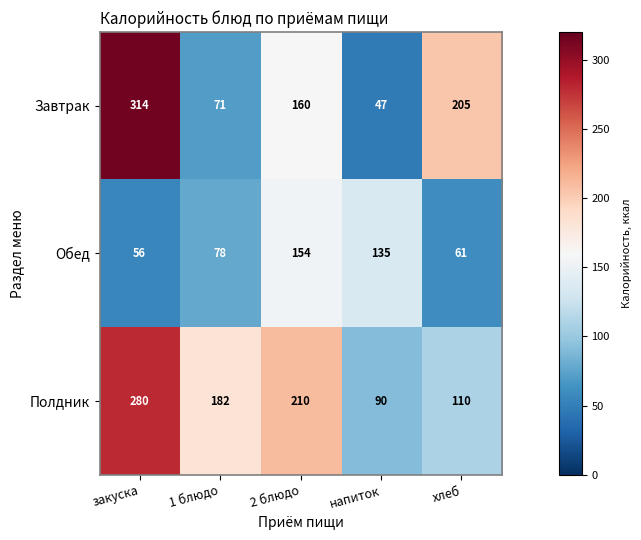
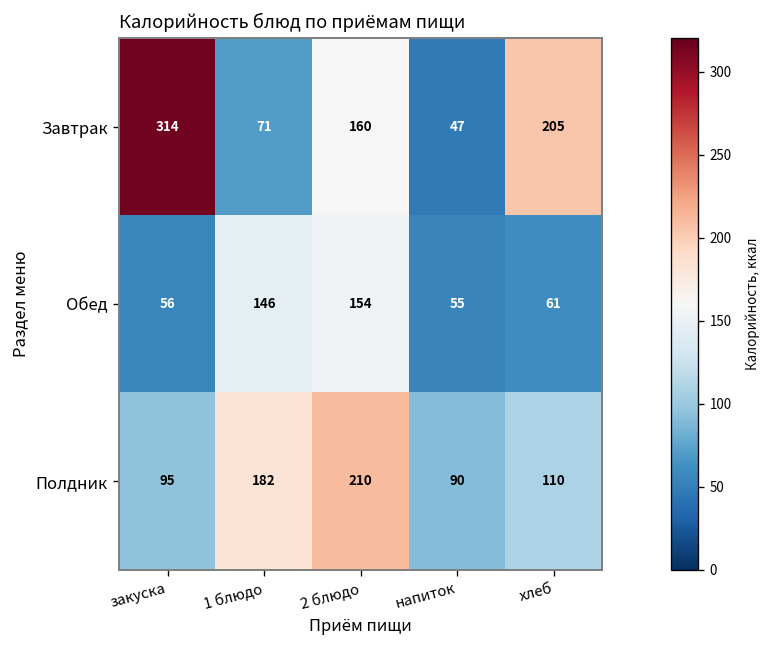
Обед, 1 блюдо: 78 -> 146
Обед, напиток: 135 -> 55
Полдник, закуска: 280 -> 95
